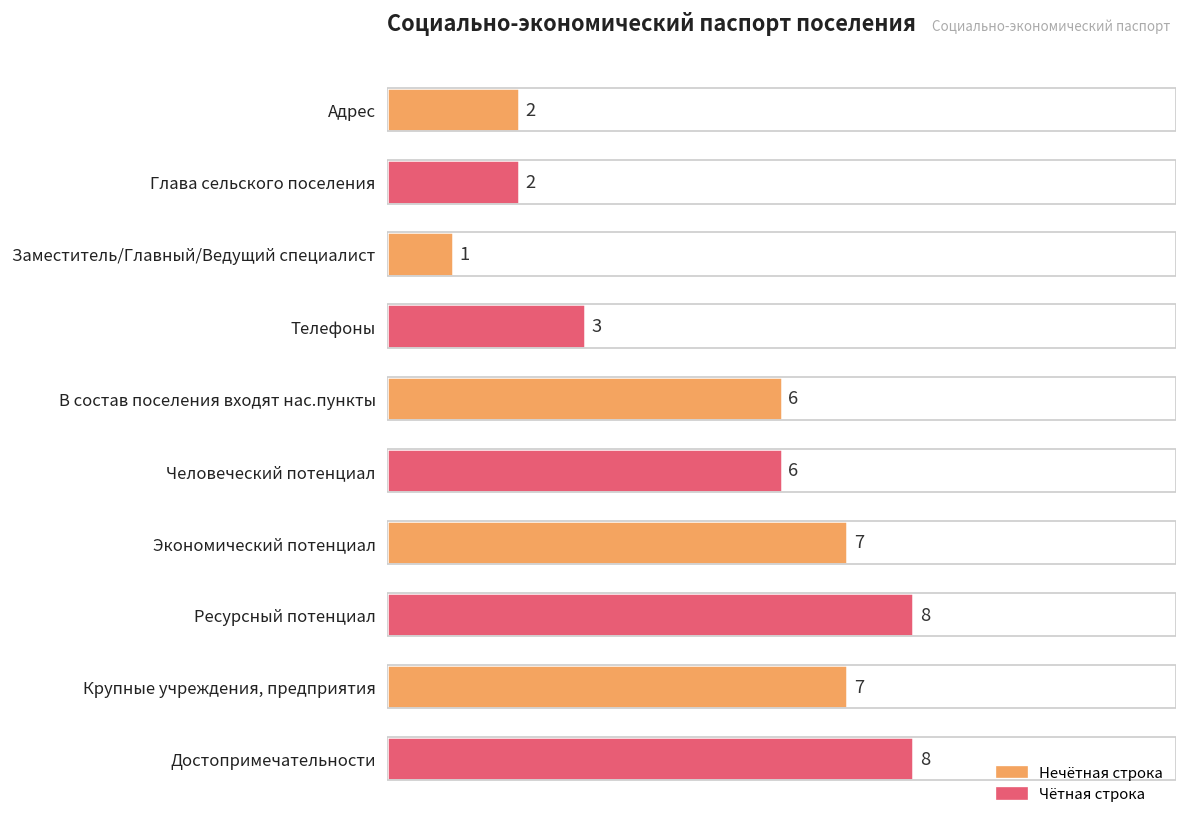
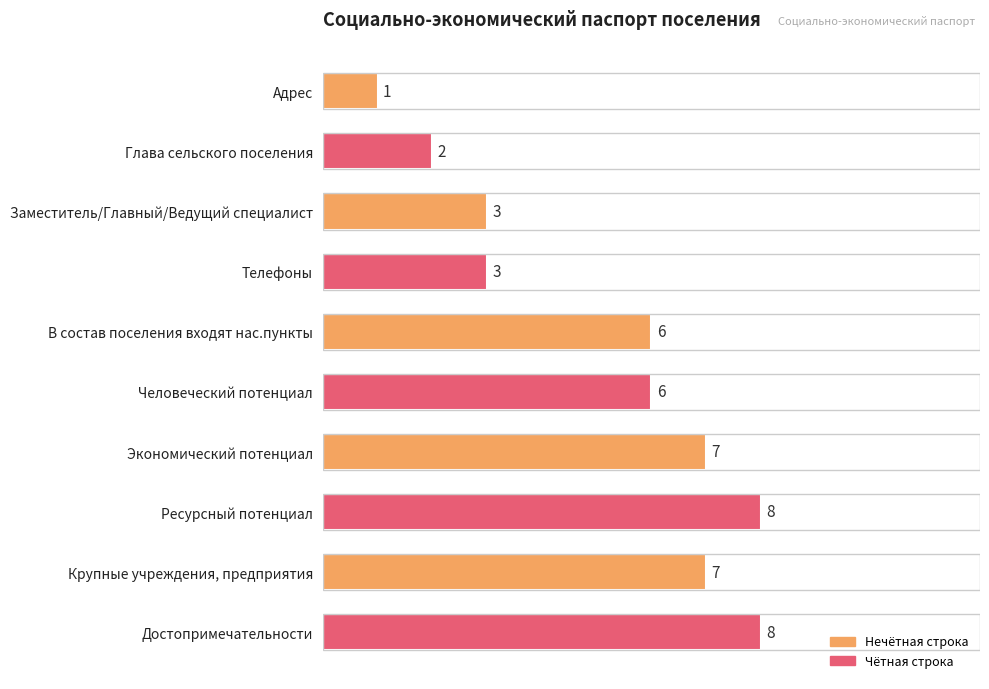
Адрес: 2 -> 1
Заместитель/Главный/Ведущий специалист: 1 -> 3
